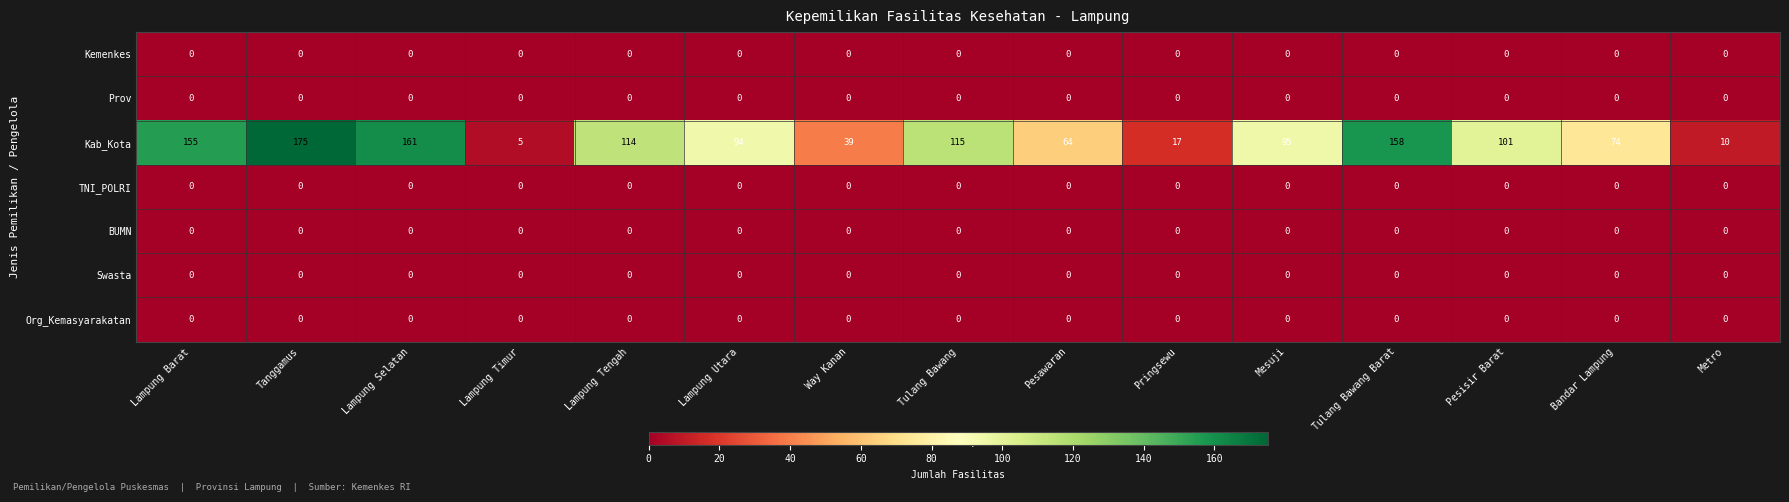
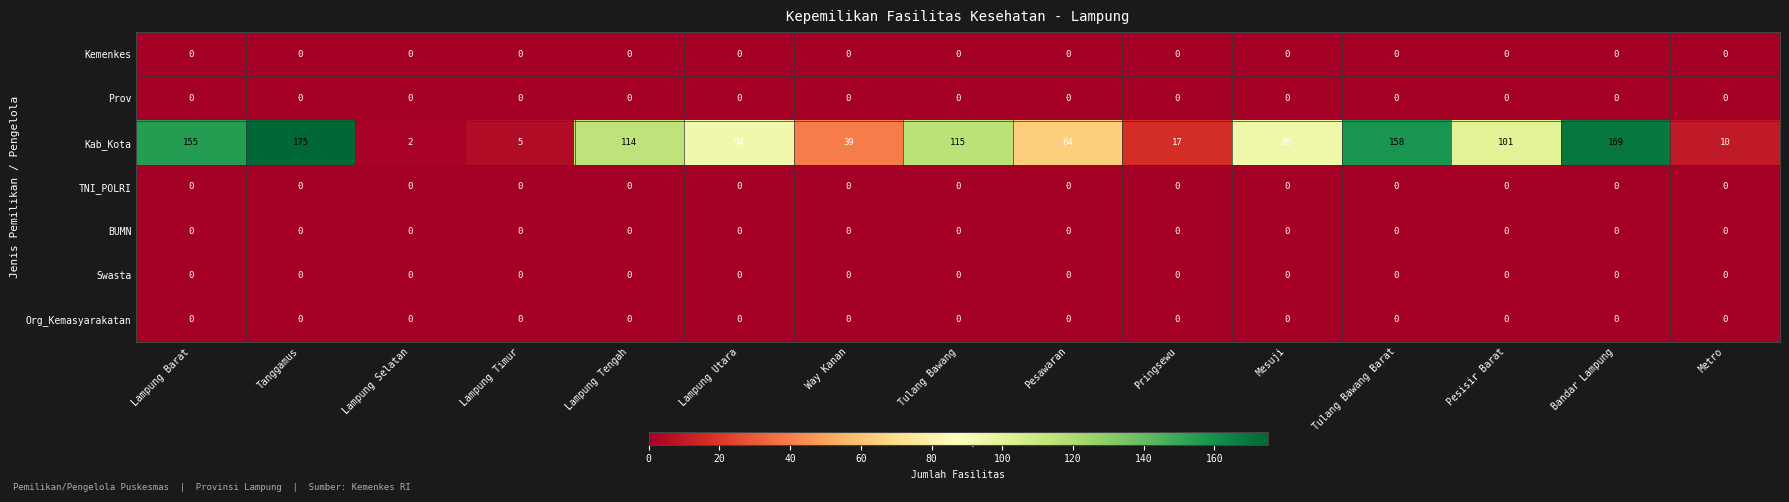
Kab_Kota, Lampung Selatan: 161 -> 2
Kab_Kota, Bandar Lampung: 74 -> 169
